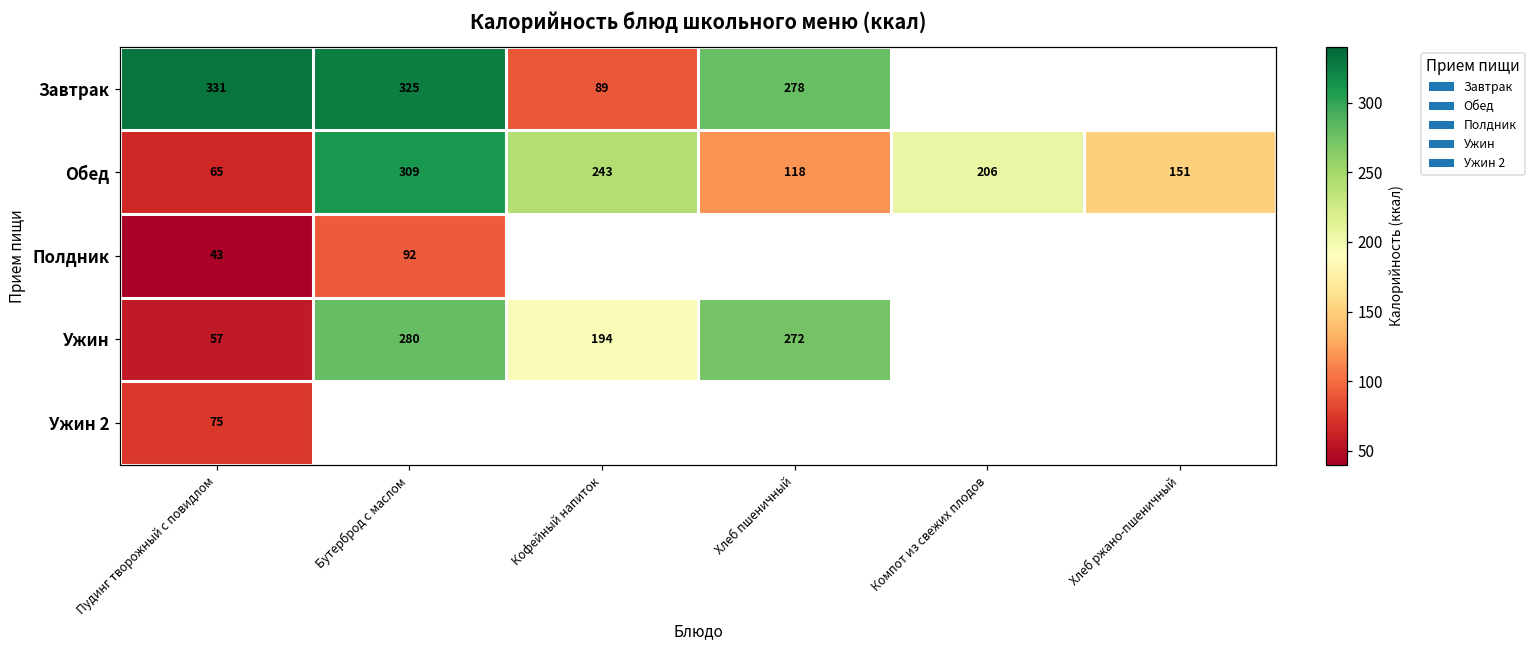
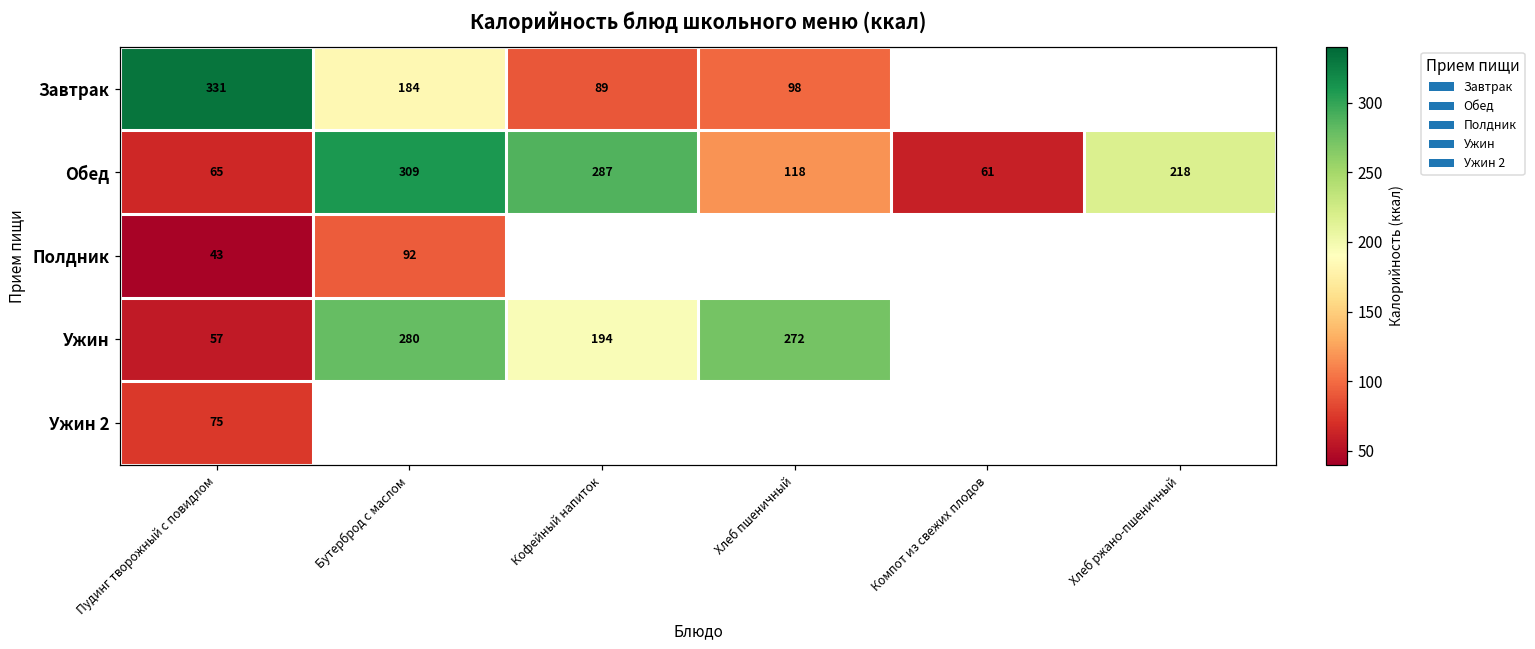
Завтрак, Бутерброд с маслом: 325 -> 184
Завтрак, Хлеб пшеничный: 278 -> 98
Обед, Кофейный напиток: 243 -> 287
Обед, Компот из свежих плодов: 206 -> 61
Обед, Хлеб ржано-пшеничный: 151 -> 218
